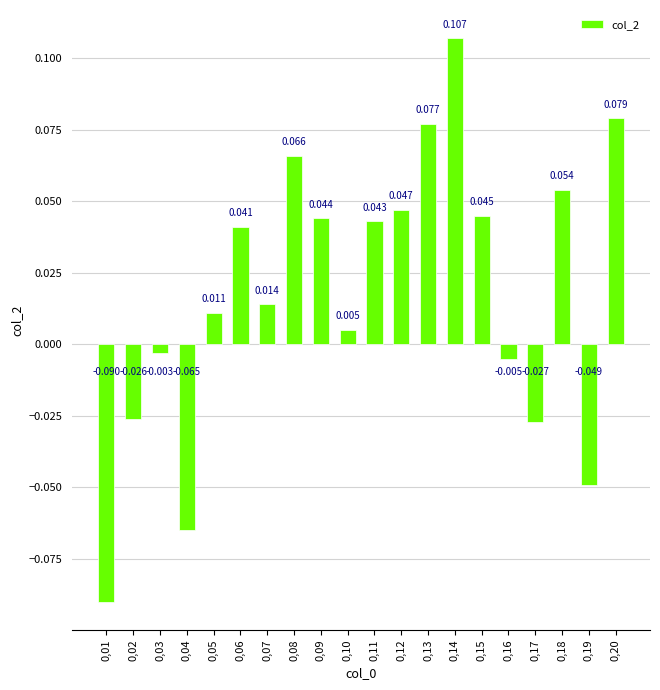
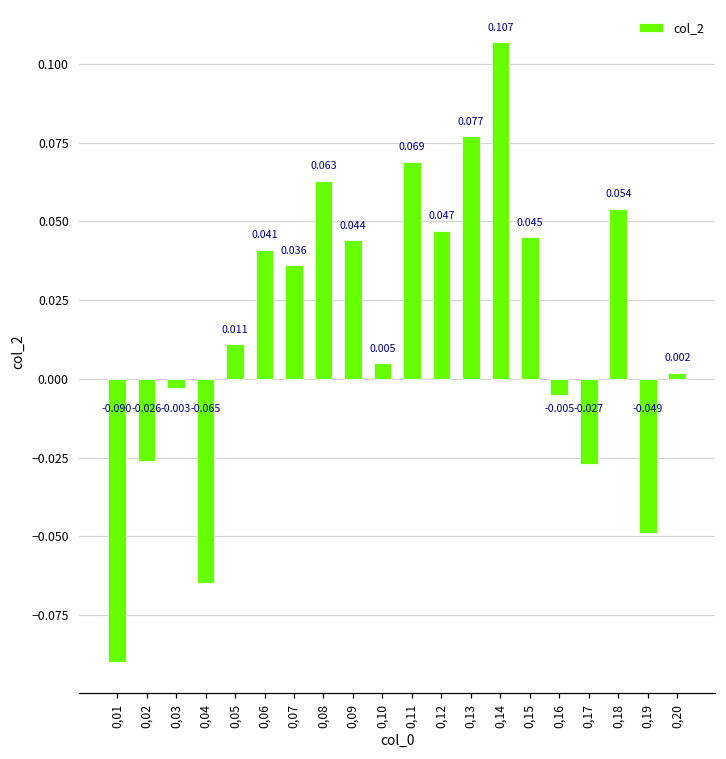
0,07: 0.014 -> 0.036
0,08: 0.066 -> 0.063
0,11: 0.043 -> 0.069
0,20: 0.079 -> 0.002
